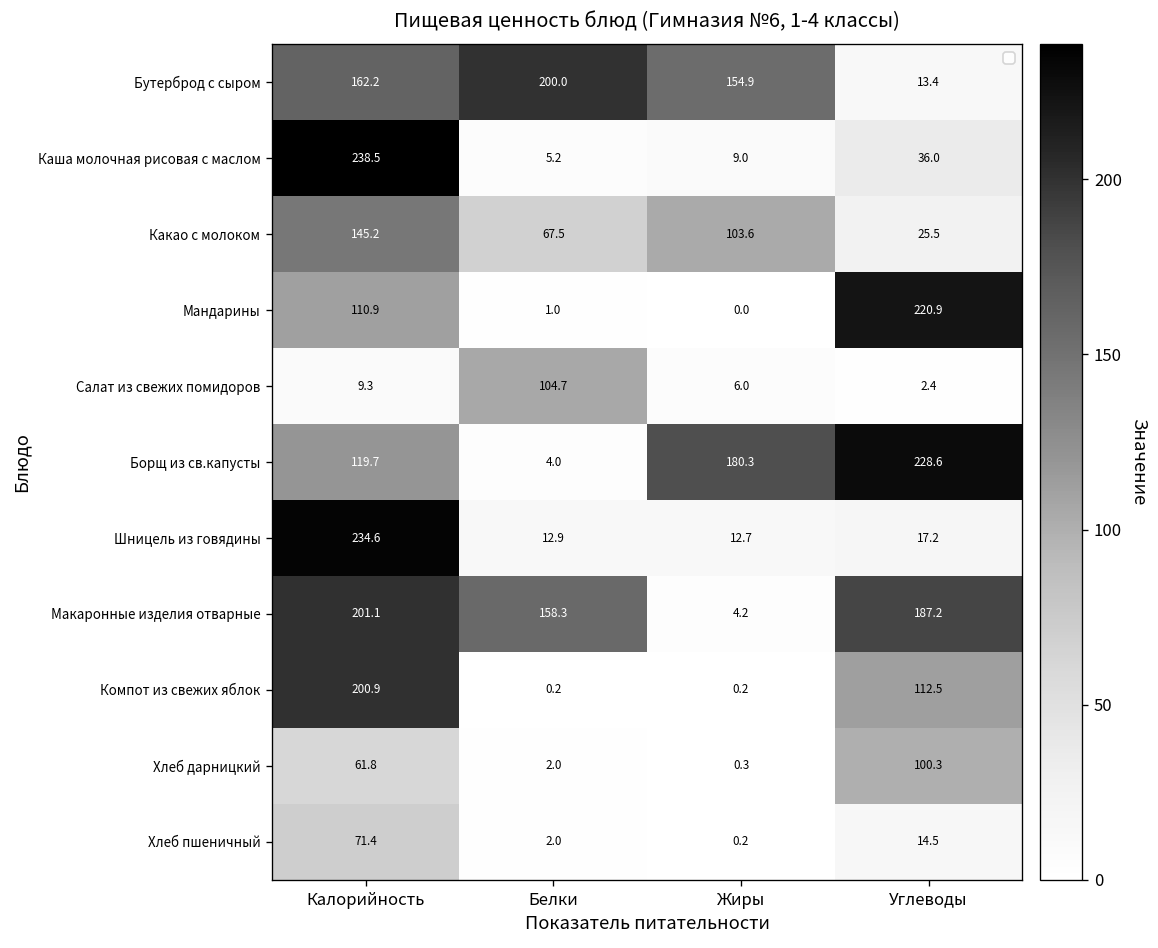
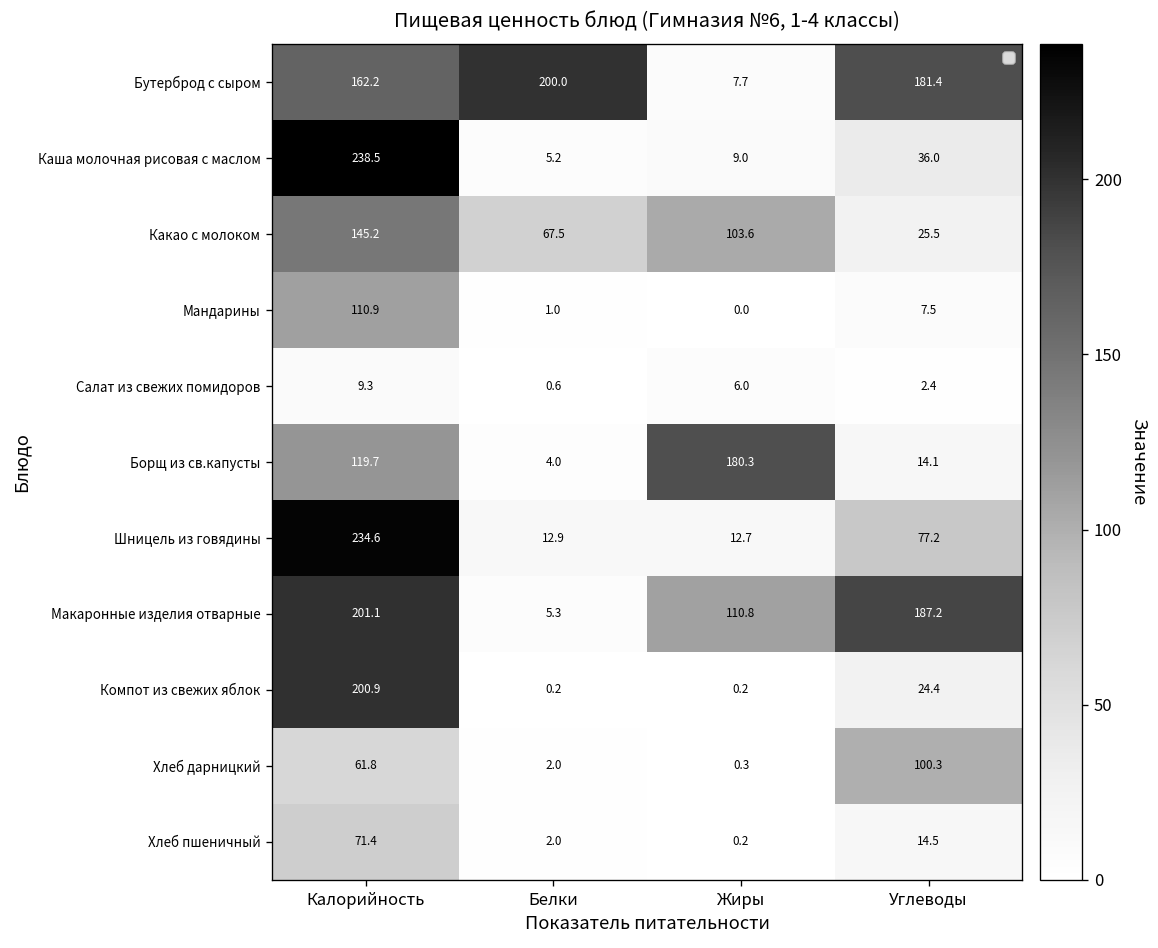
Бутерброд с сыром, Жиры: 154.9 -> 7.7
Бутерброд с сыром, Углеводы: 13.4 -> 181.4
Мандарины, Углеводы: 220.9 -> 7.5
Салат из свежих помидоров, Белки: 104.7 -> 0.6
Борщ из св.капусты, Углеводы: 228.6 -> 14.1
Шницель из говядины, Углеводы: 17.2 -> 77.2
Макаронные изделия отварные, Белки: 158.3 -> 5.3
Макаронные изделия отварные, Жиры: 4.2 -> 110.8
Компот из свежих яблок, Углеводы: 112.5 -> 24.4
